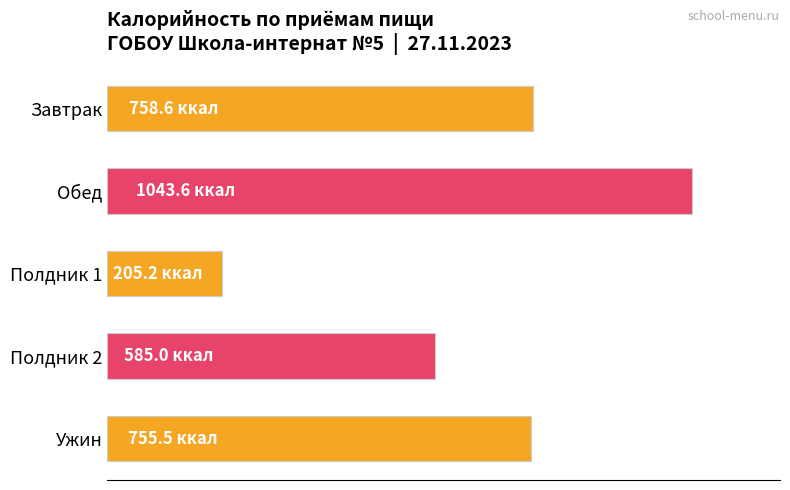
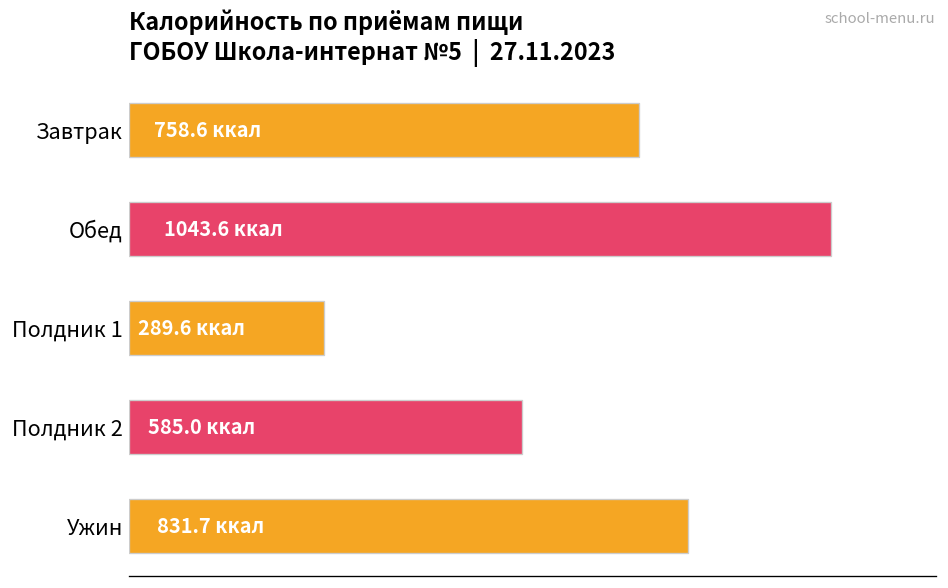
Полдник 1: 205.2 -> 289.6
Ужин: 755.5 -> 831.7
